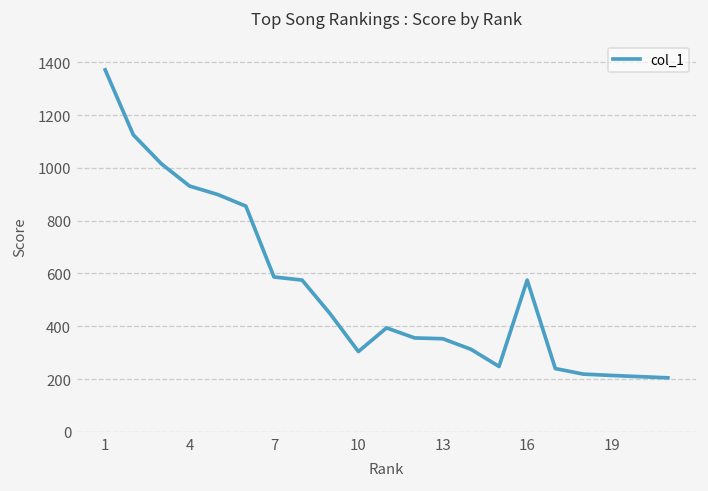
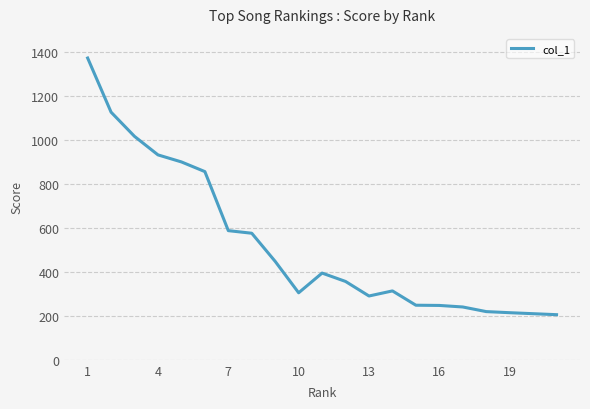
13: 350 -> 290
16: 570 -> 250
